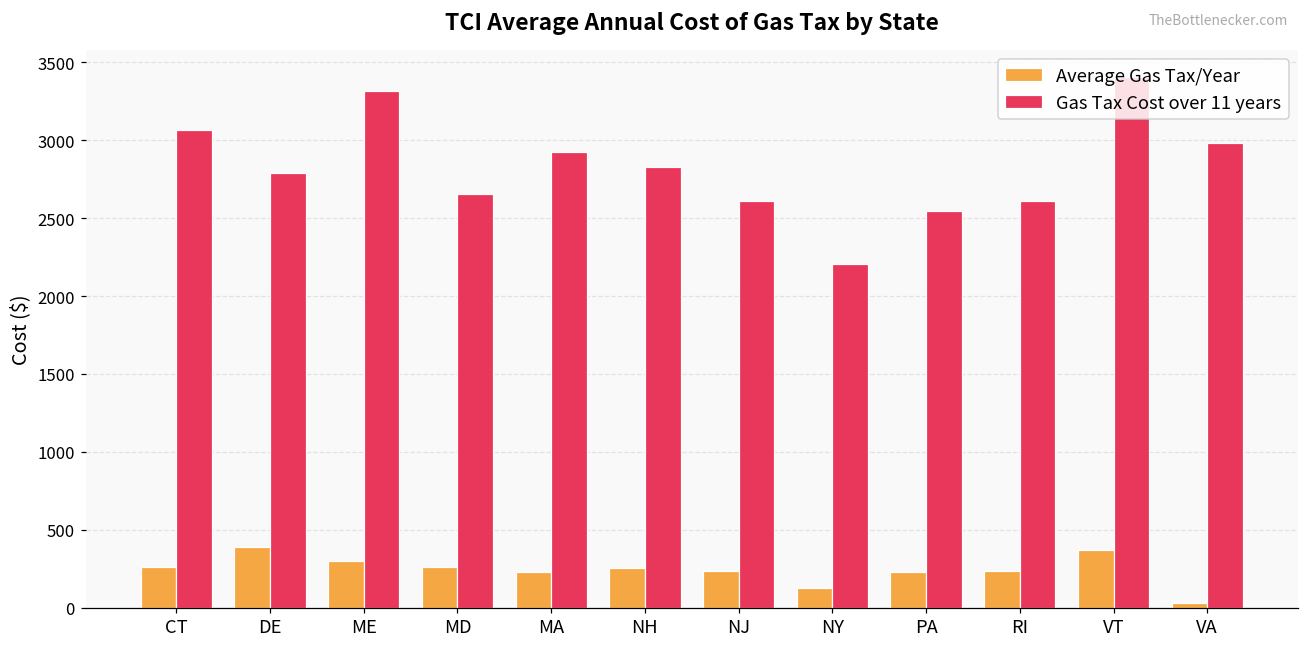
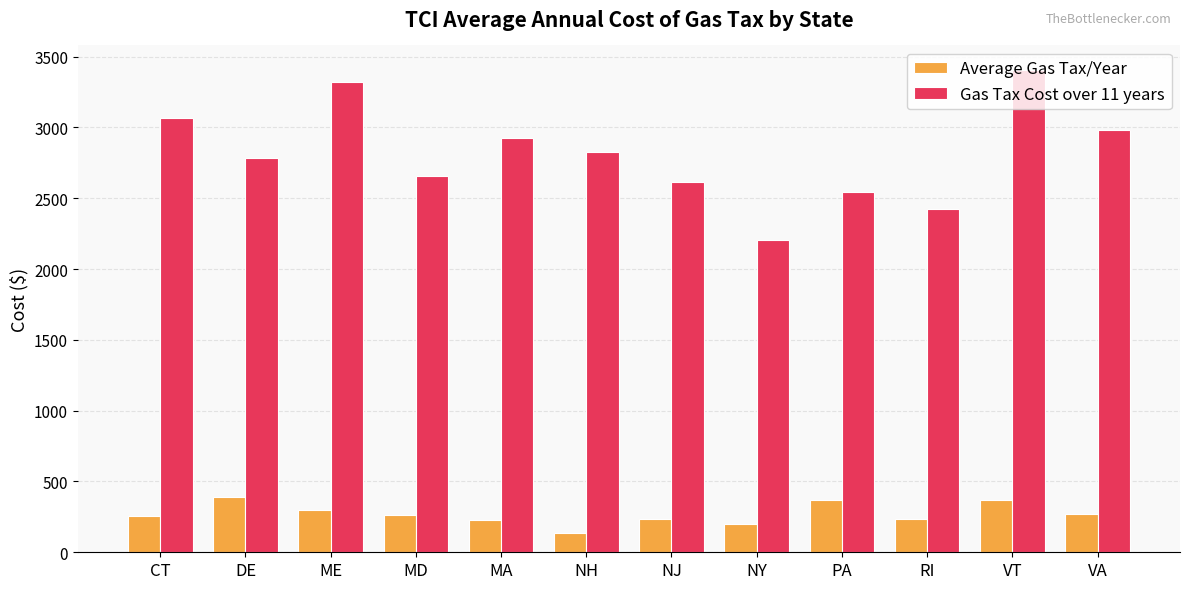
Average Gas Tax/Year, NH: 260 -> 140
Average Gas Tax/Year, NY: 130 -> 200
Average Gas Tax/Year, PA: 230 -> 370
Gas Tax Cost over 11 years, RI: 2610 -> 2420
Average Gas Tax/Year, VA: 30 -> 270
